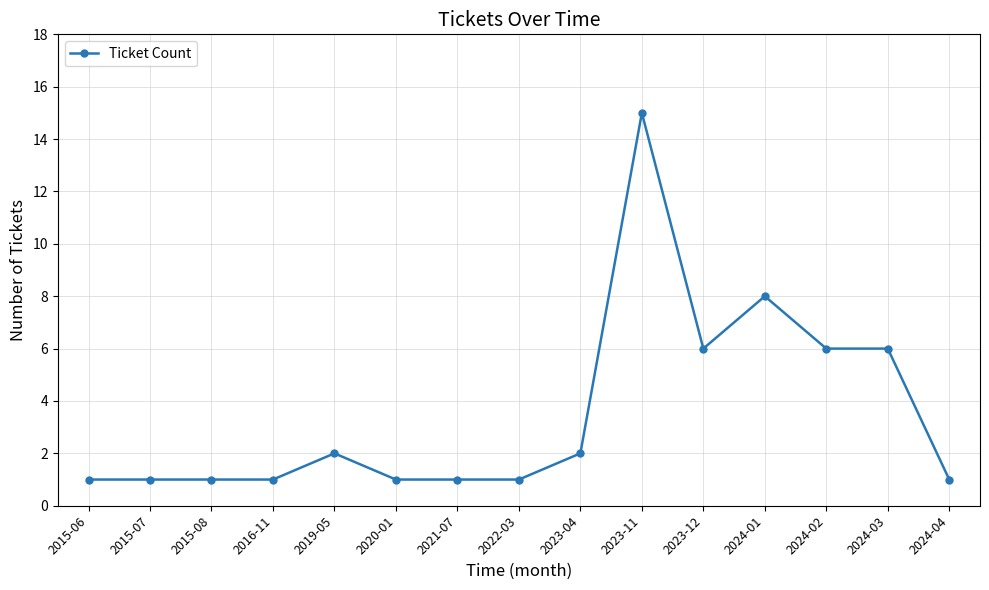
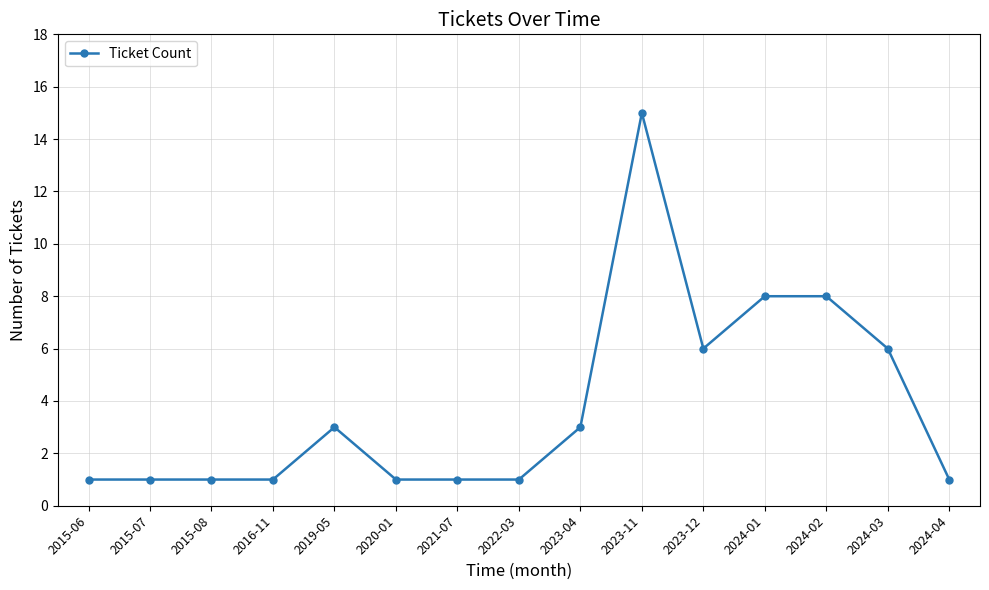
2019-05: 2 -> 3
2023-04: 2 -> 3
2024-02: 6 -> 8
